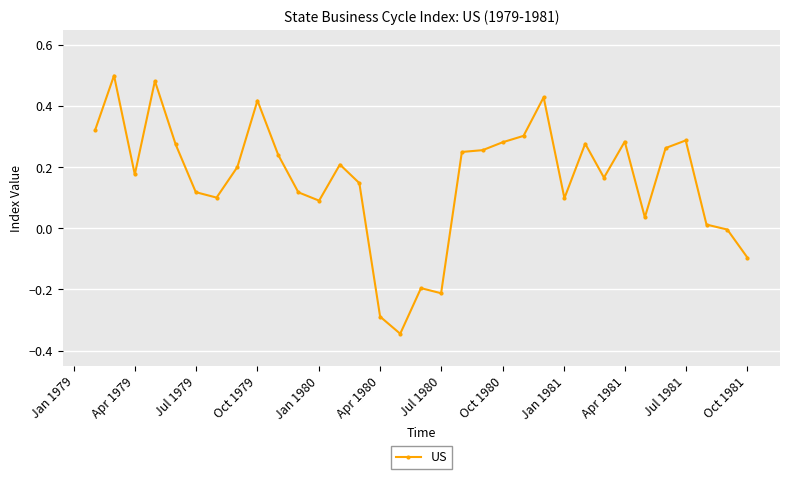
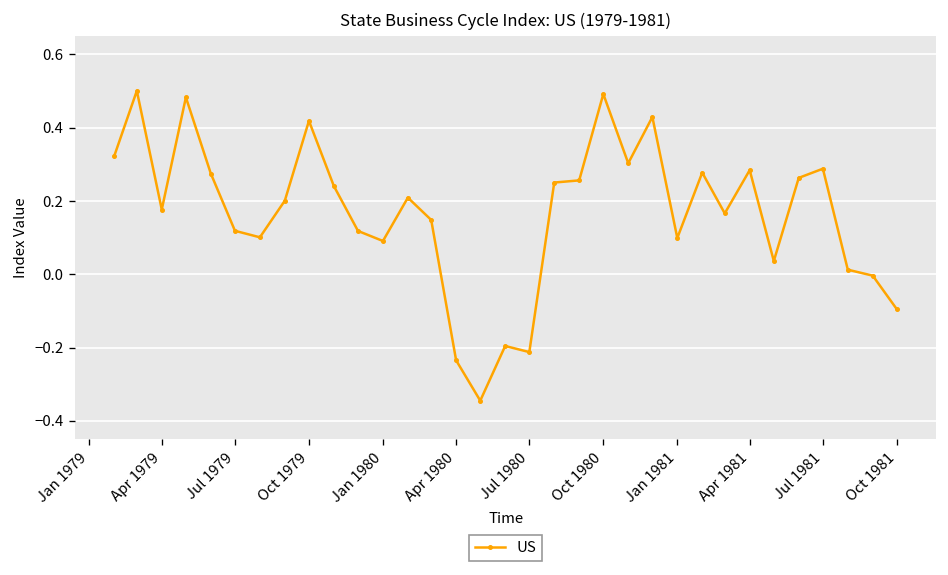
Apr 1980: -0.29 -> -0.23
Oct 1980: 0.28 -> 0.49
